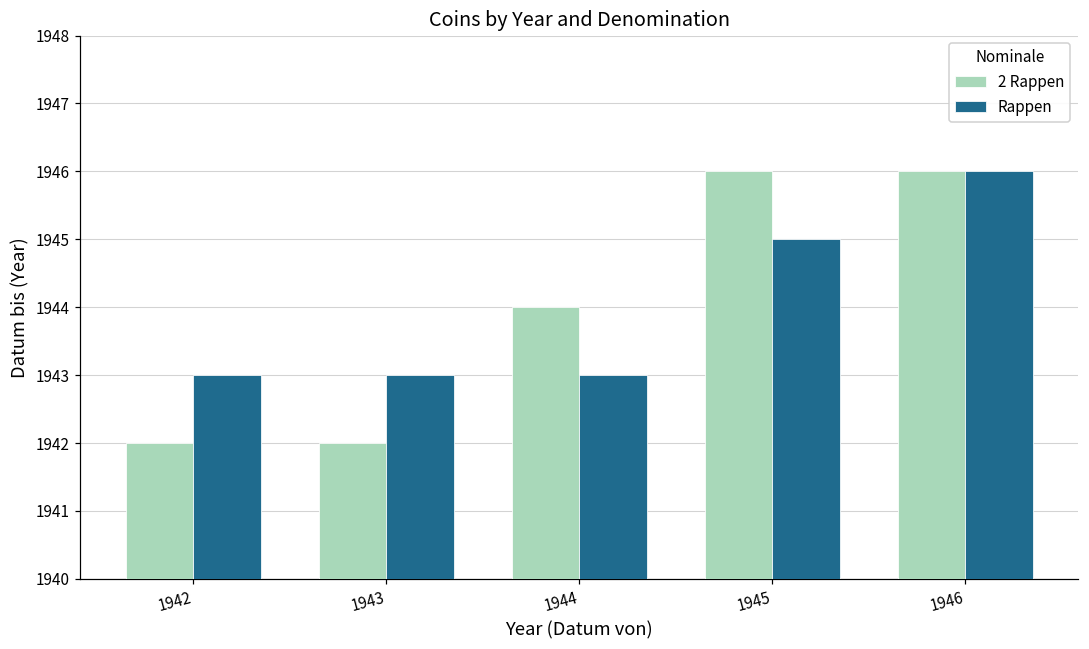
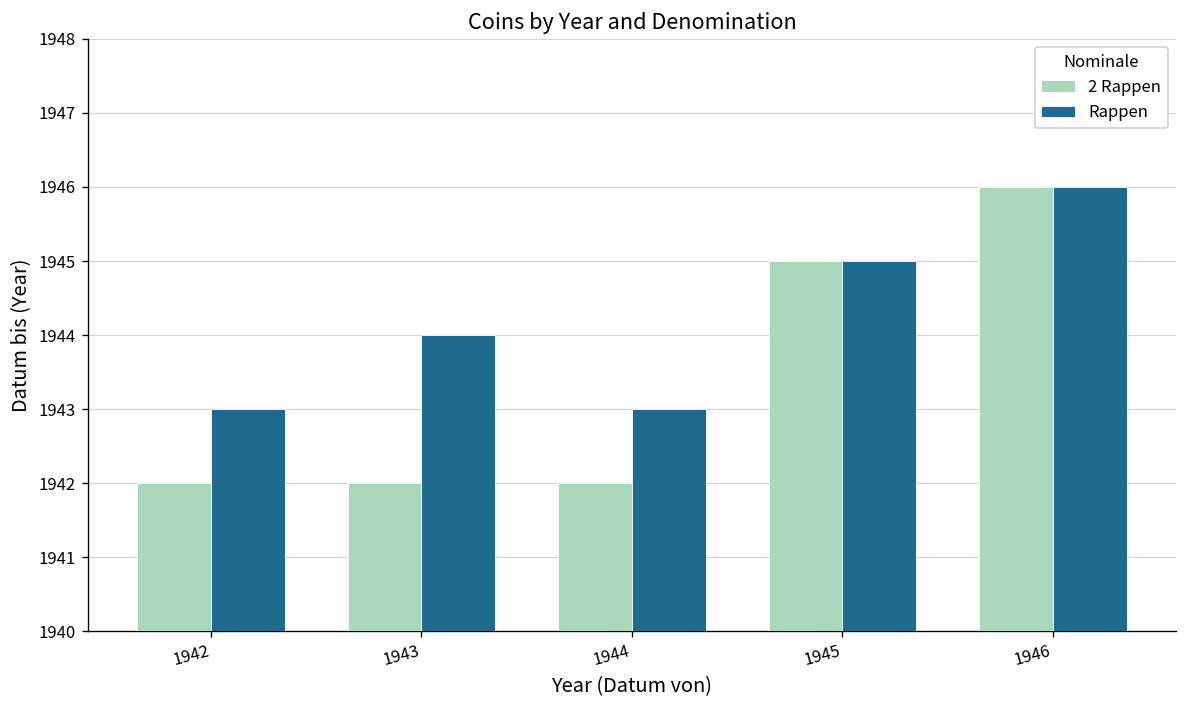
Rappen, 1943: 1943 -> 1944
2 Rappen, 1944: 1944 -> 1942
2 Rappen, 1945: 1946 -> 1945
